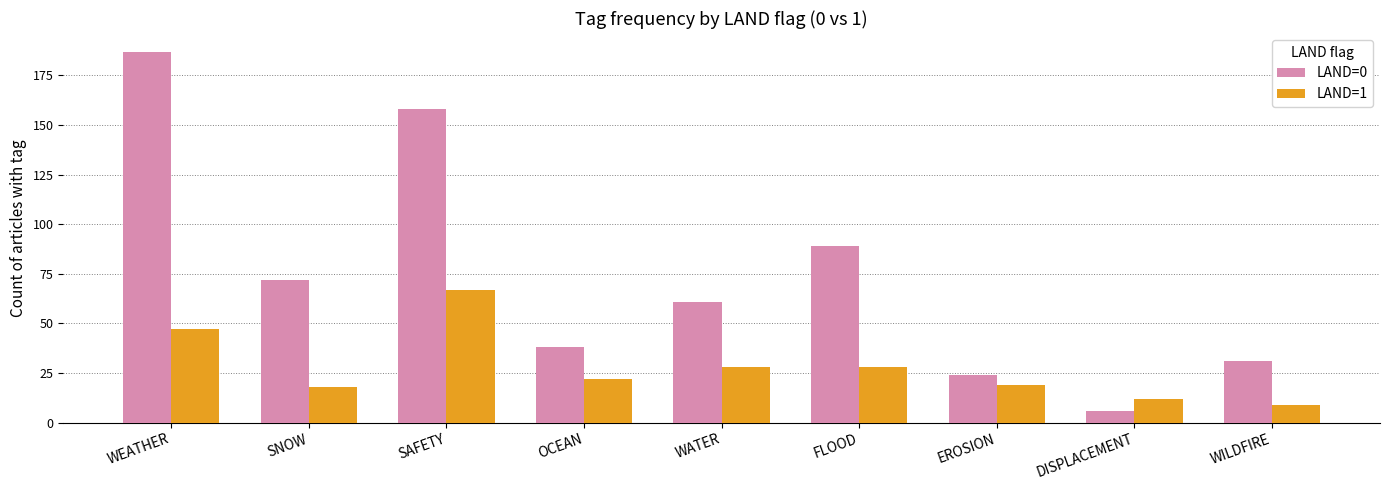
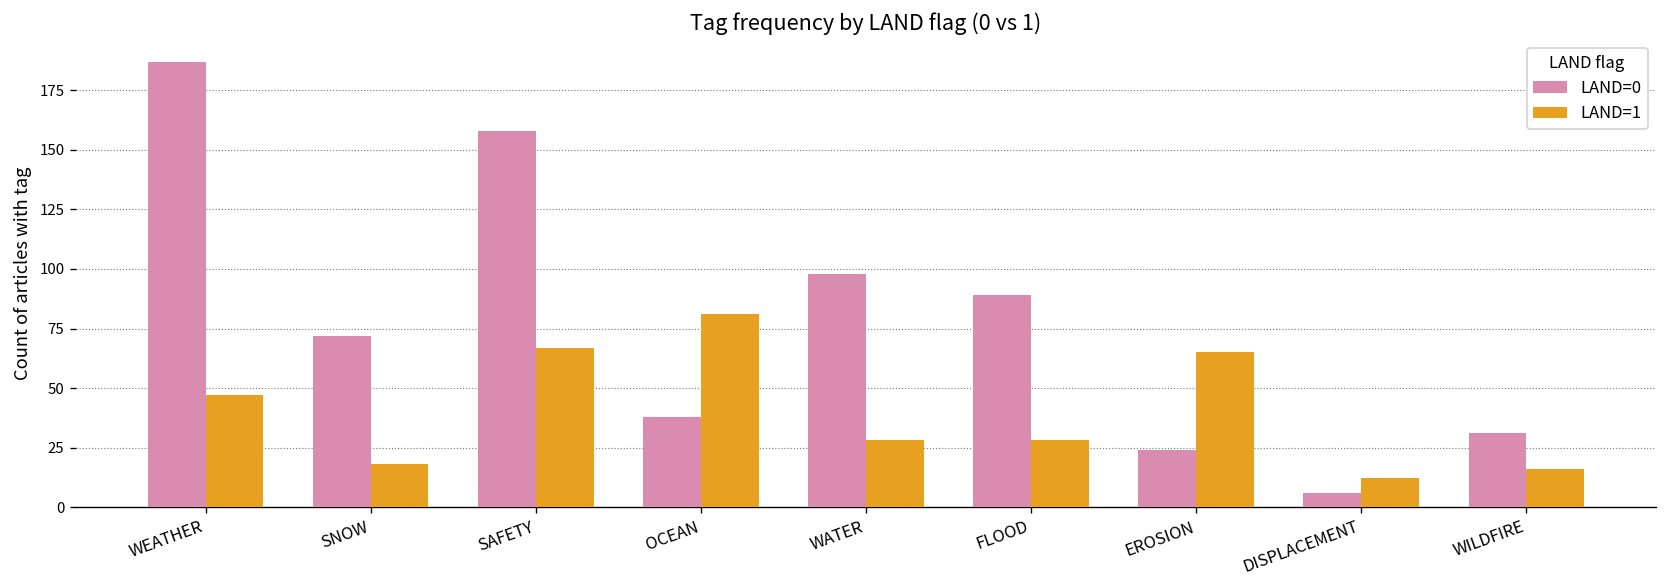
LAND=1, OCEAN: 22 -> 81
LAND=0, WATER: 61 -> 98
LAND=1, EROSION: 19 -> 65
LAND=1, WILDFIRE: 9 -> 16
